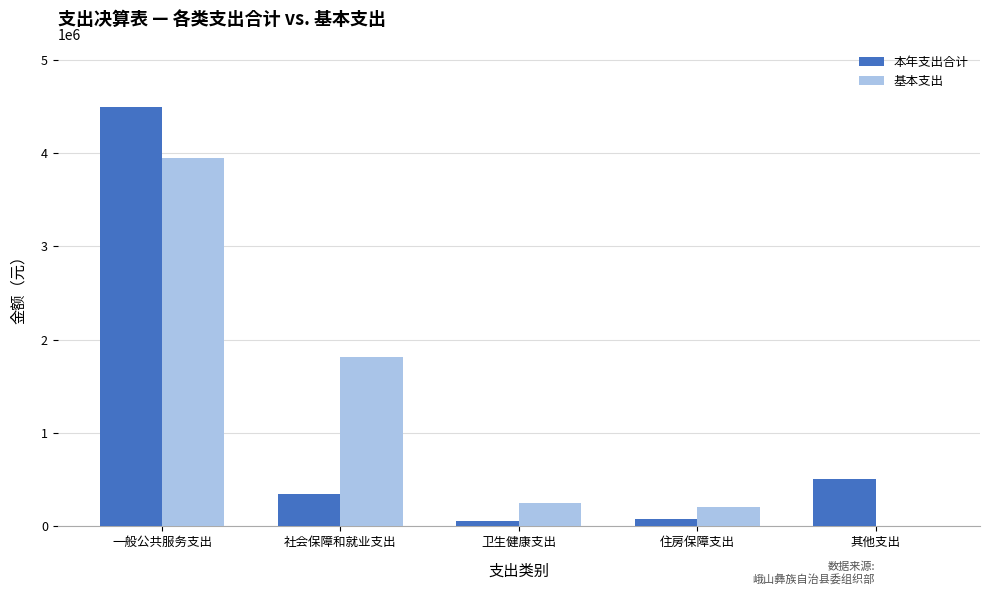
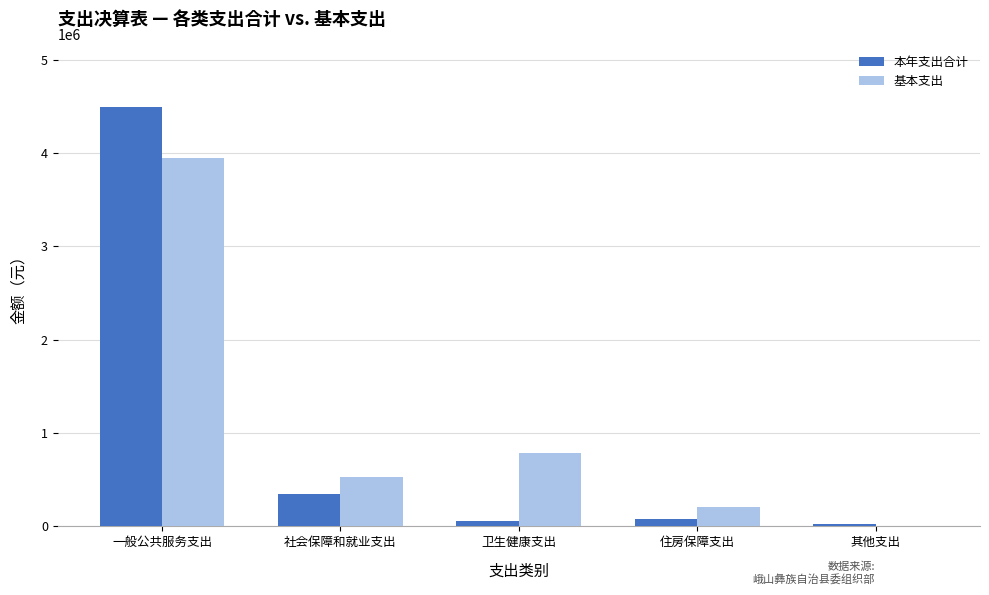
基本支出, 社会保障和就业支出: 1800000 -> 500000
基本支出, 卫生健康支出: 200000 -> 800000
本年支出合计, 其他支出: 500000 -> 0
